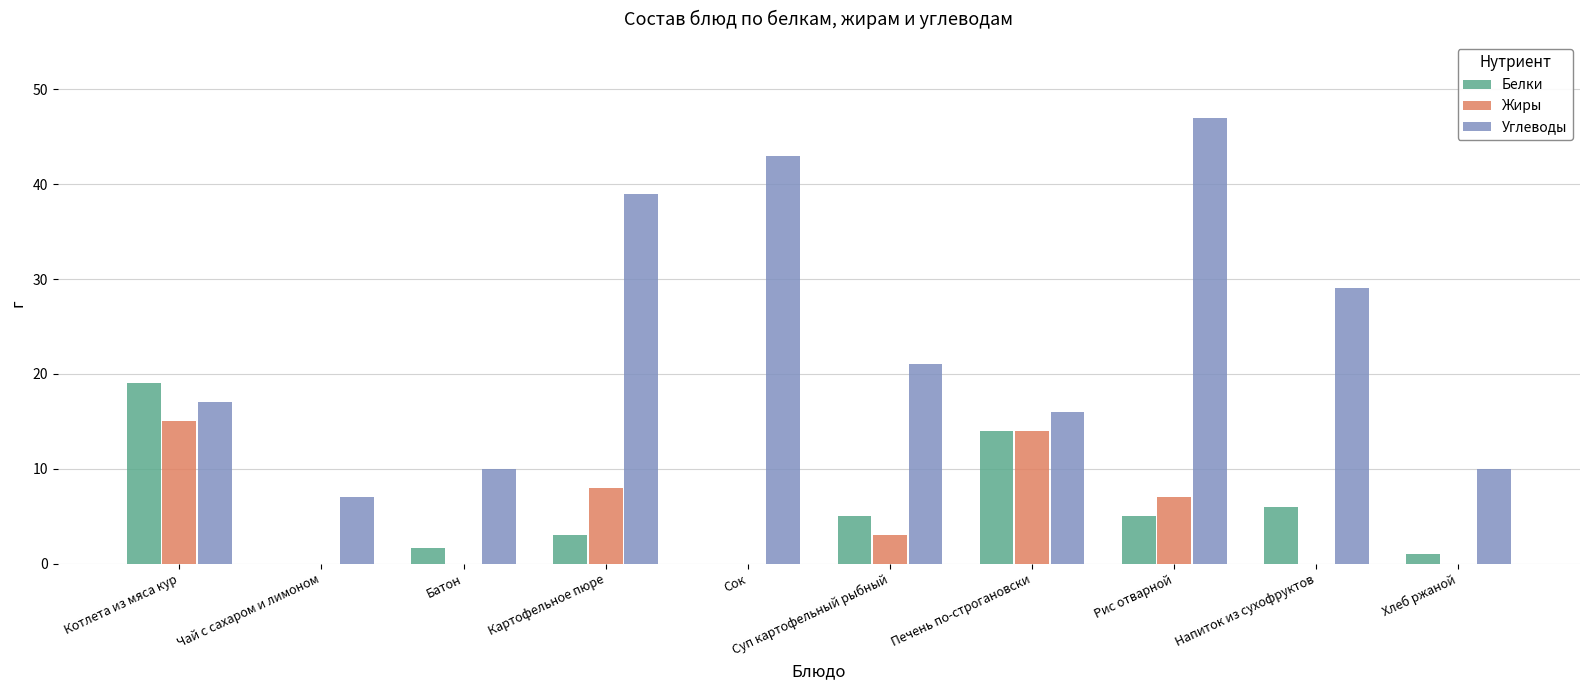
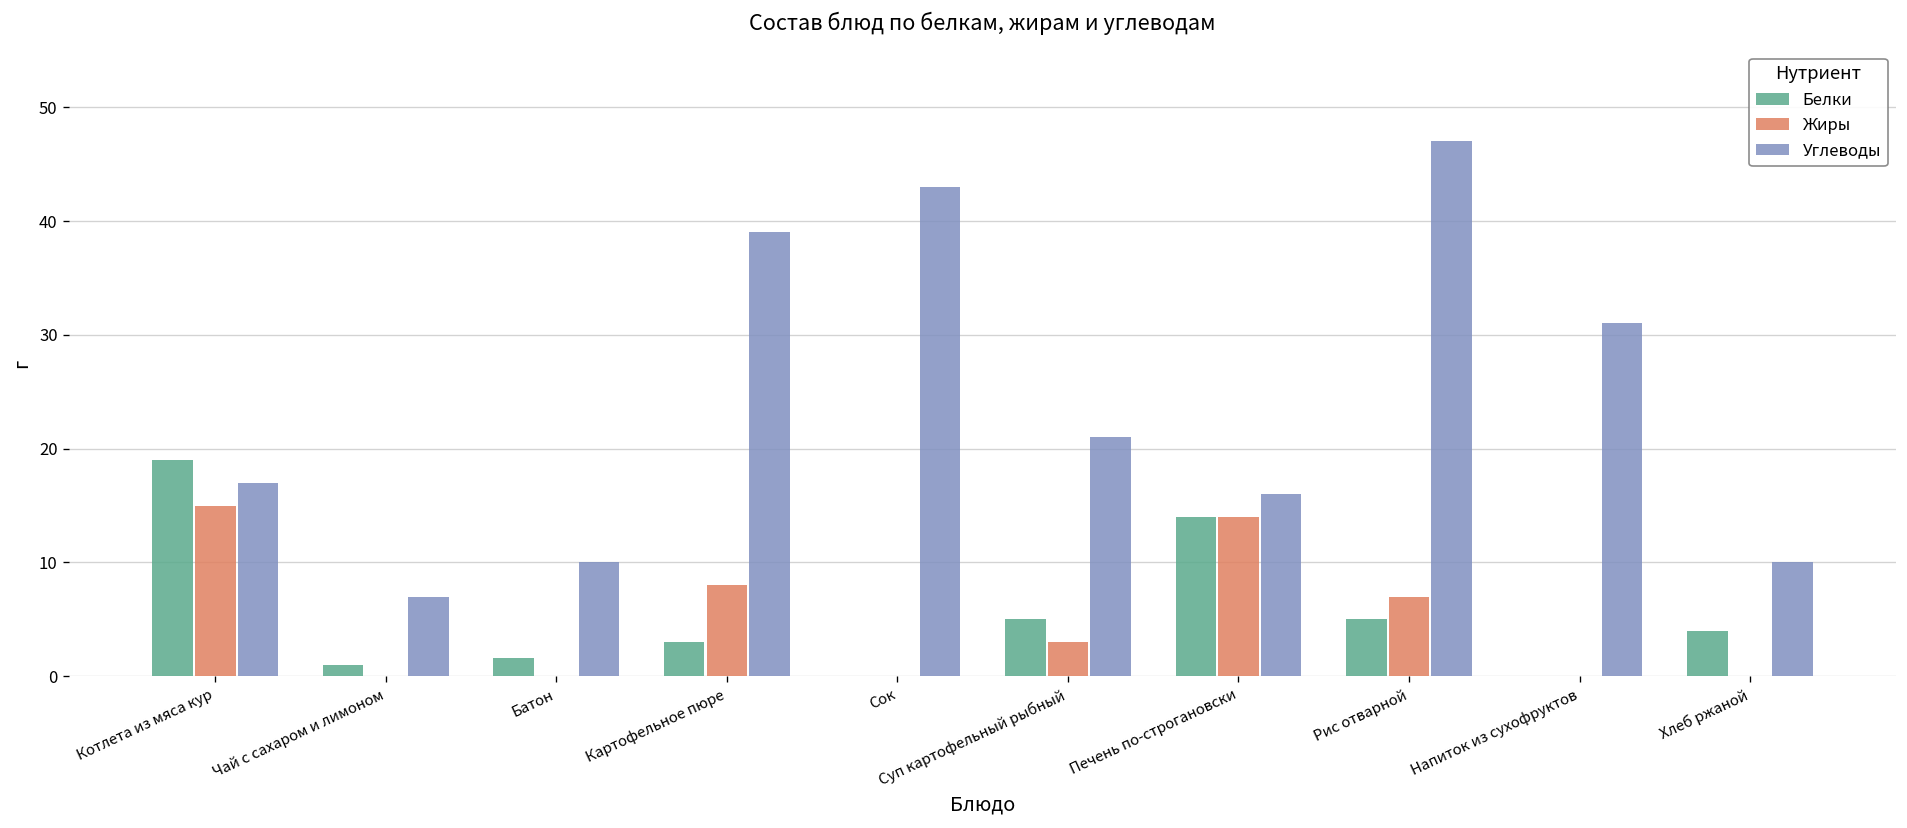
Белки, Чай с сахаром и лимоном: 0 -> 1
Белки, Напиток из сухофруктов: 6 -> 0
Углеводы, Напиток из сухофруктов: 29 -> 31
Белки, Хлеб ржаной: 1 -> 4
